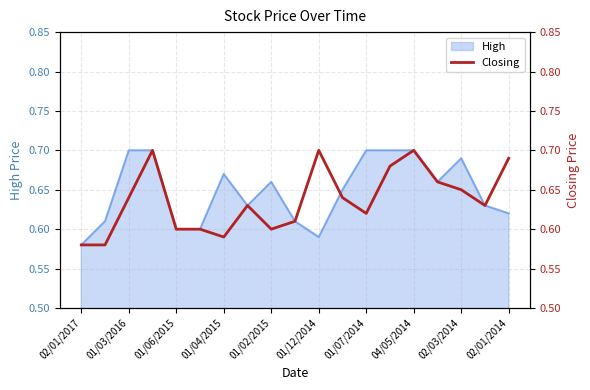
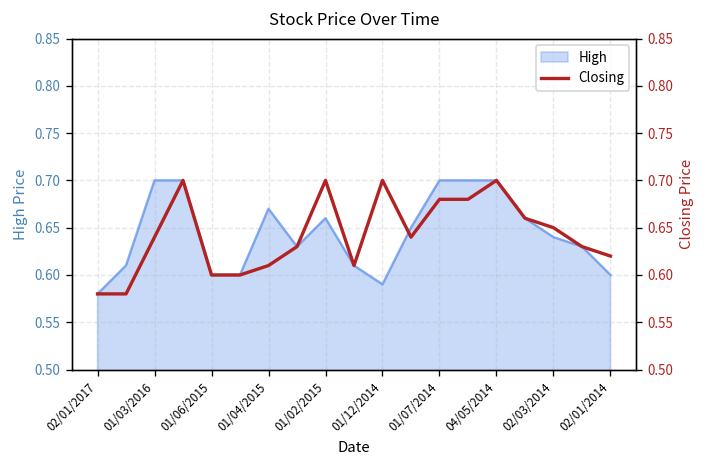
High, 02/03/2014: 0.69 -> 0.64
High, 02/01/2014: 0.62 -> 0.60
Closing, 01/04/2015: 0.59 -> 0.61
Closing, 01/02/2015: 0.6 -> 0.7
Closing, 01/07/2014: 0.62 -> 0.68
Closing, 02/01/2014: 0.69 -> 0.62
